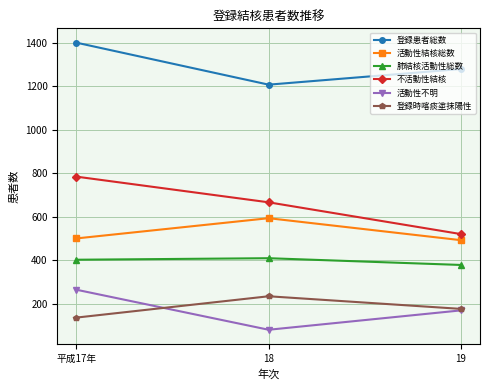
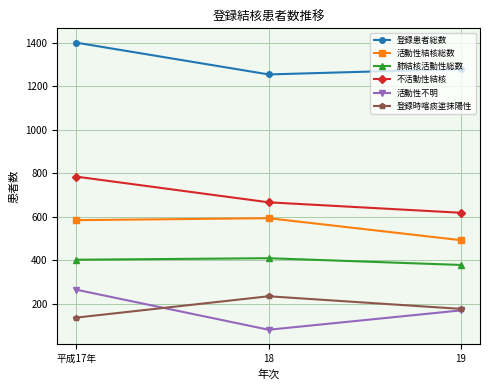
活動性結核総数, 平成17年: 500 -> 580
登録患者総数, 18: 1210 -> 1250
不活動性結核, 19: 520 -> 620
